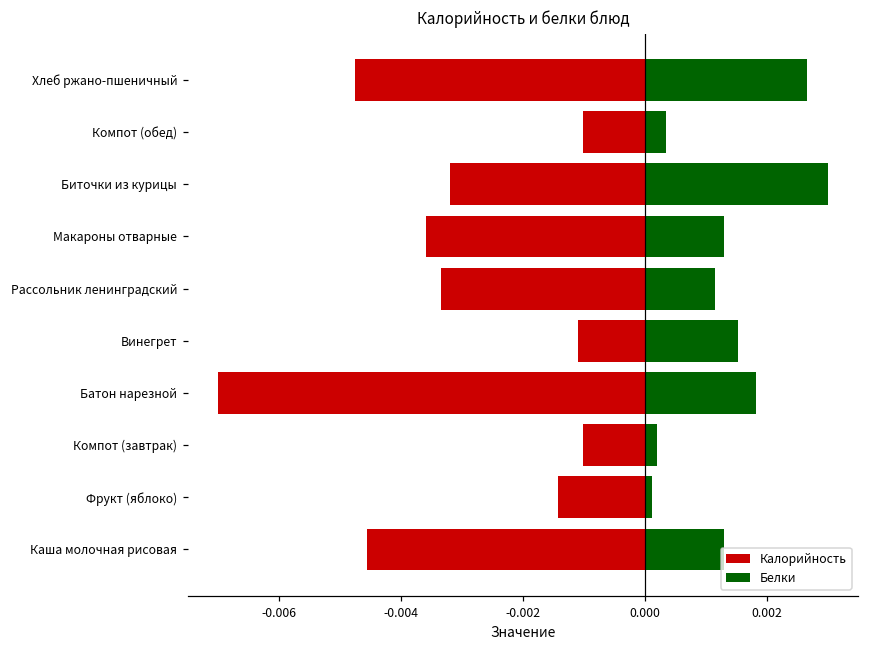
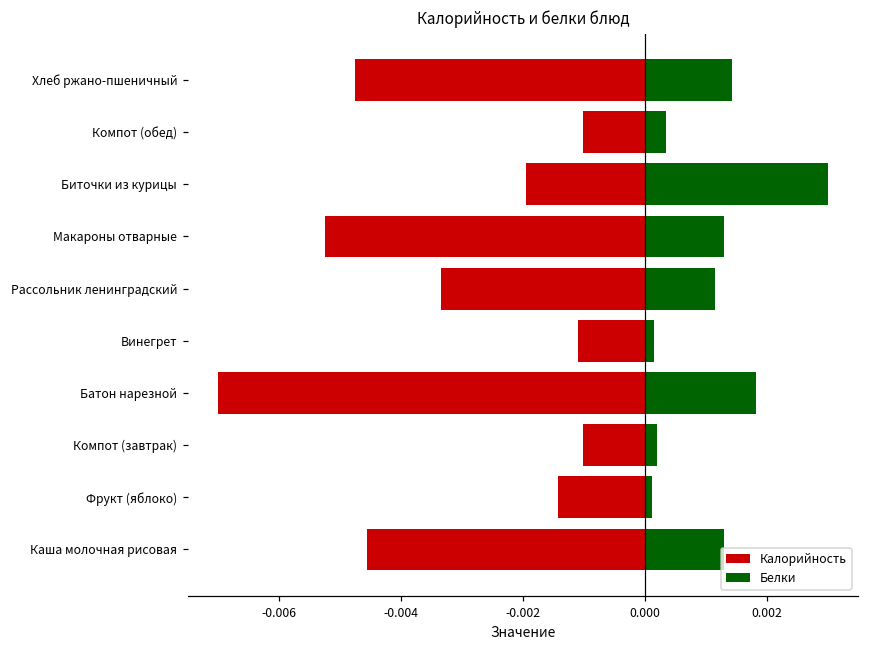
Белки, Хлеб ржано-пшеничный: 0.0027 -> 0.0014
Калорийность, Биточки из курицы: -0.0032 -> -0.0020
Калорийность, Макароны отварные: -0.0036 -> -0.0053
Белки, Винегрет: 0.0015 -> 0.0001
